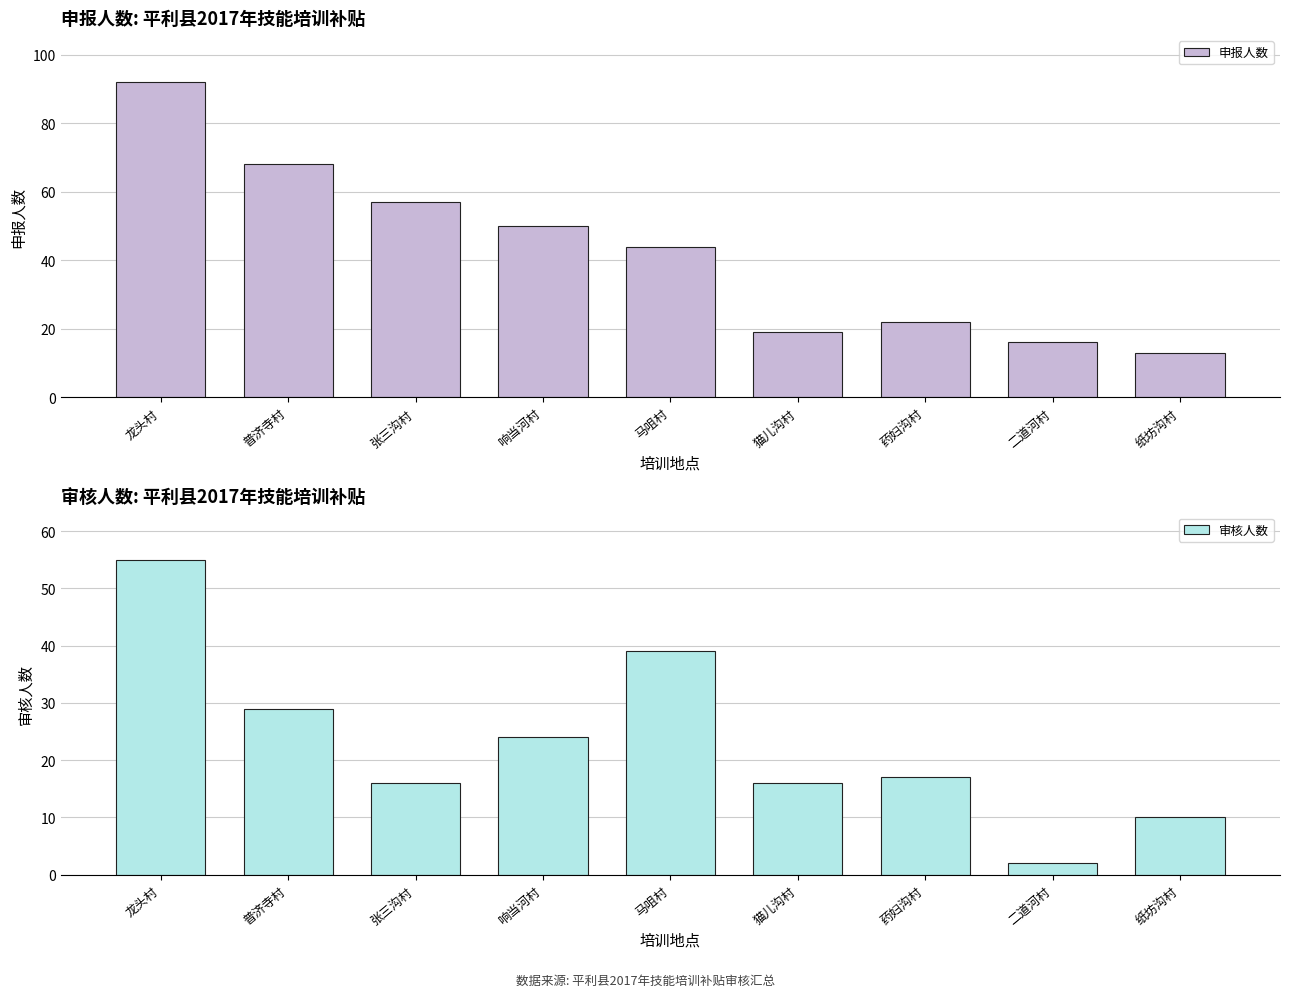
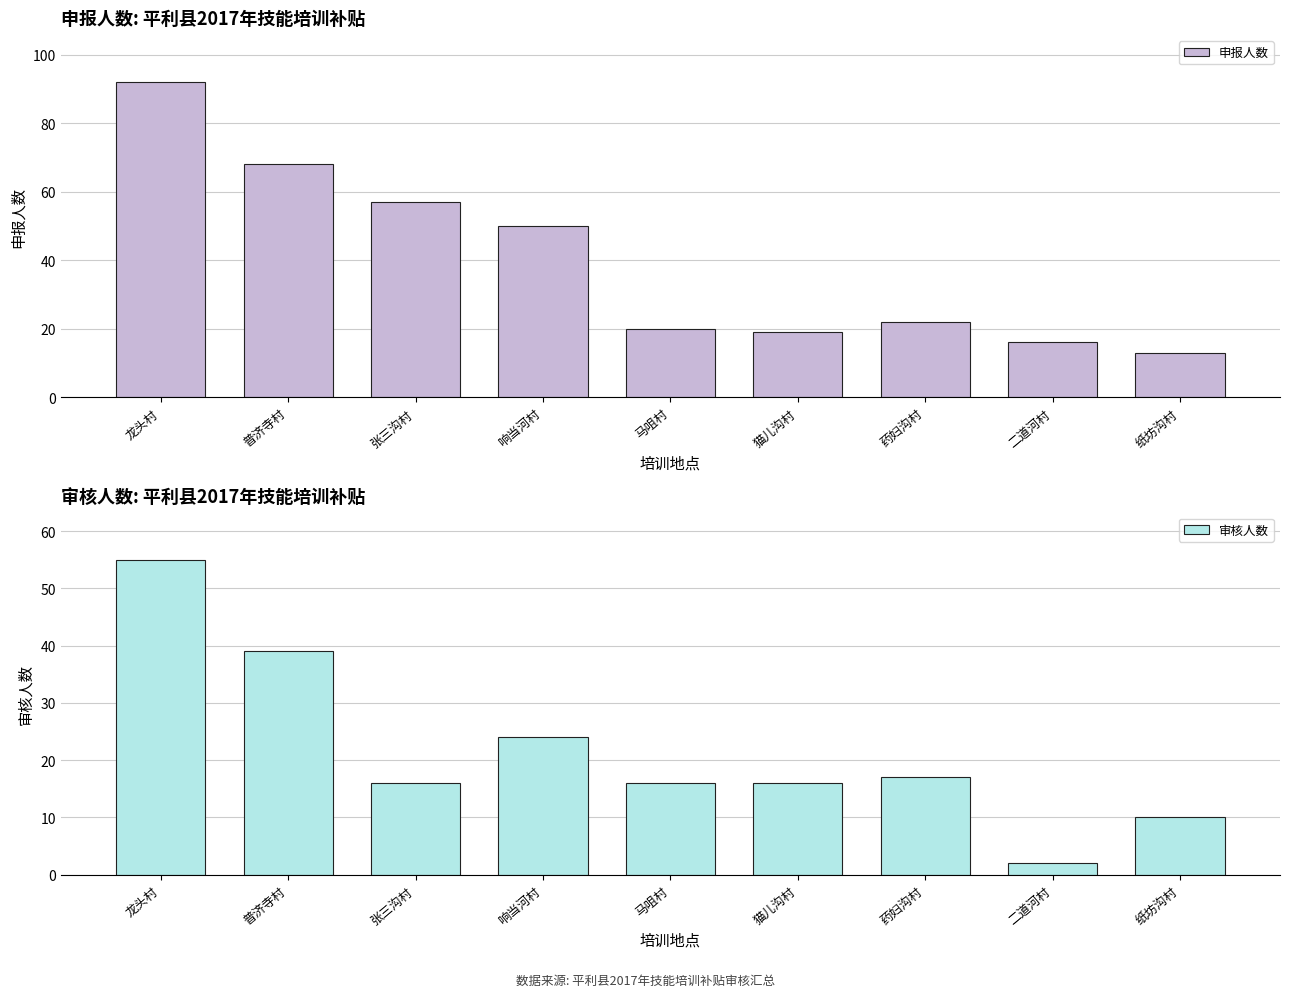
申报人数: 平利县2017年技能培训补贴, 马咀村: 44 -> 20
审核人数: 平利县2017年技能培训补贴, 普济寺村: 29 -> 39
审核人数: 平利县2017年技能培训补贴, 马咀村: 39 -> 16
